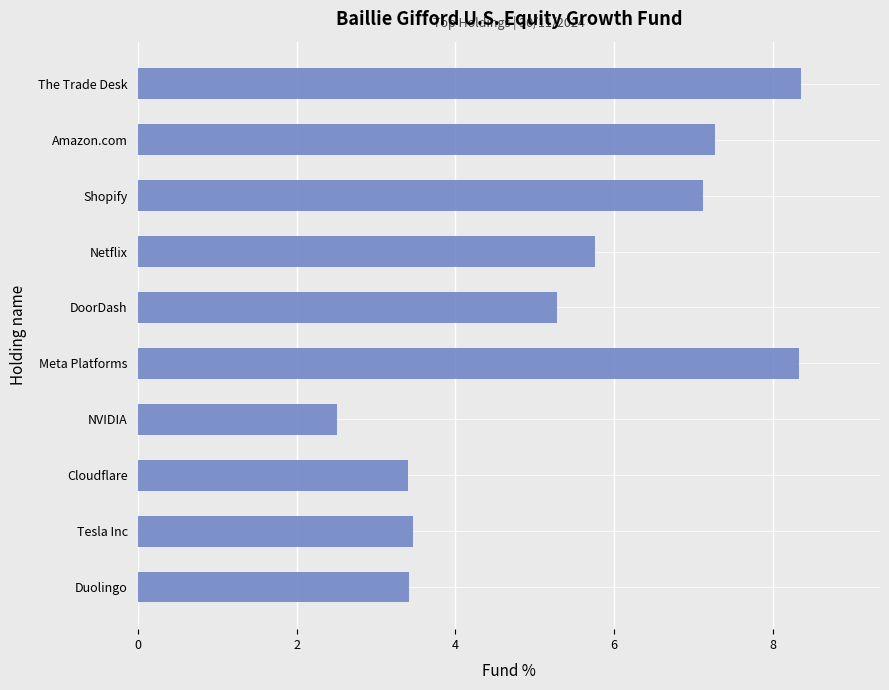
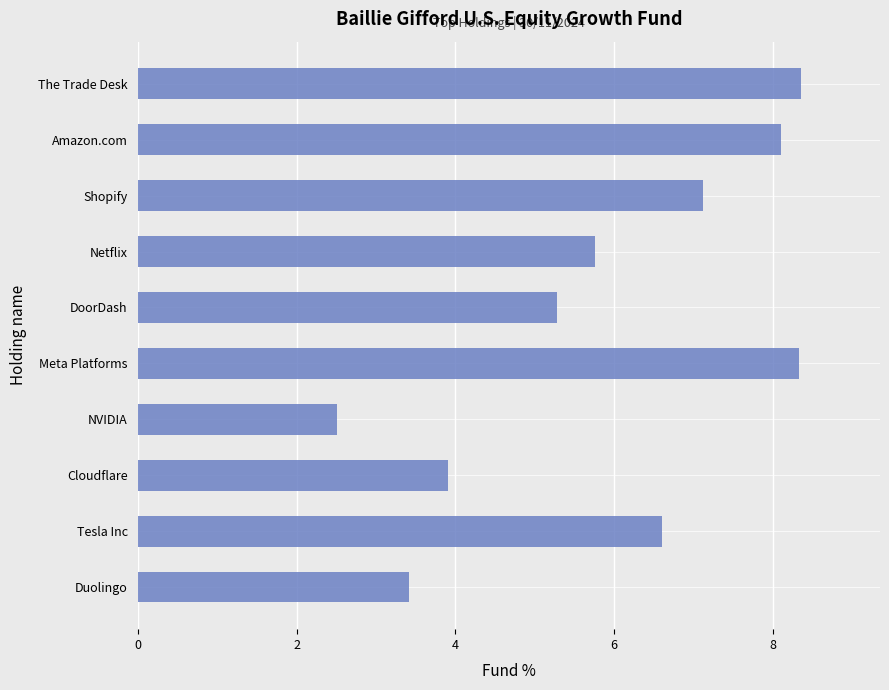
Amazon.com: 7.3 -> 8.1
Cloudflare: 3.4 -> 3.9
Tesla Inc: 3.5 -> 6.6
